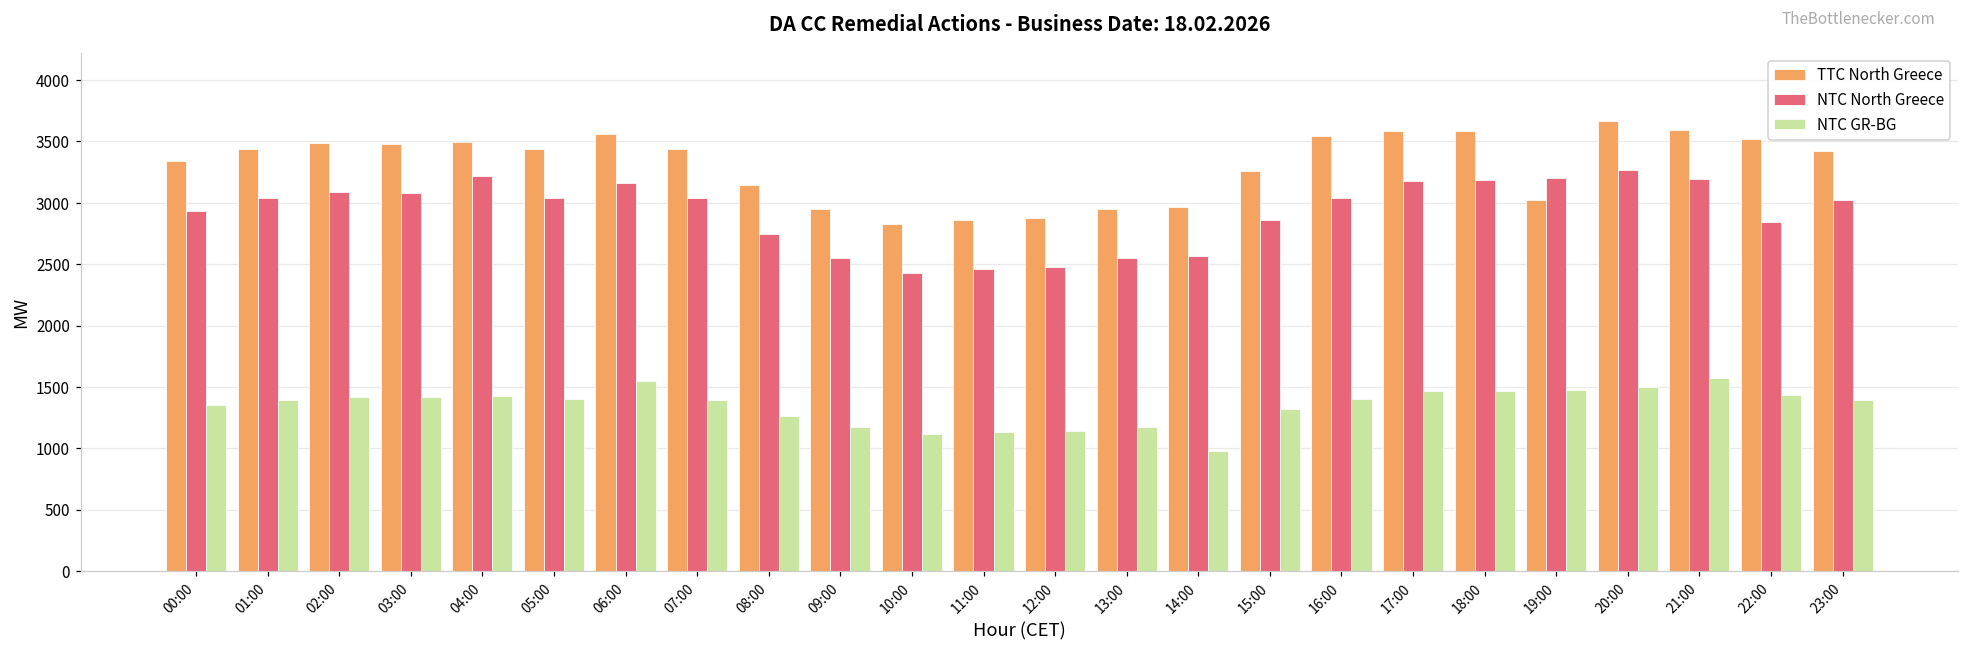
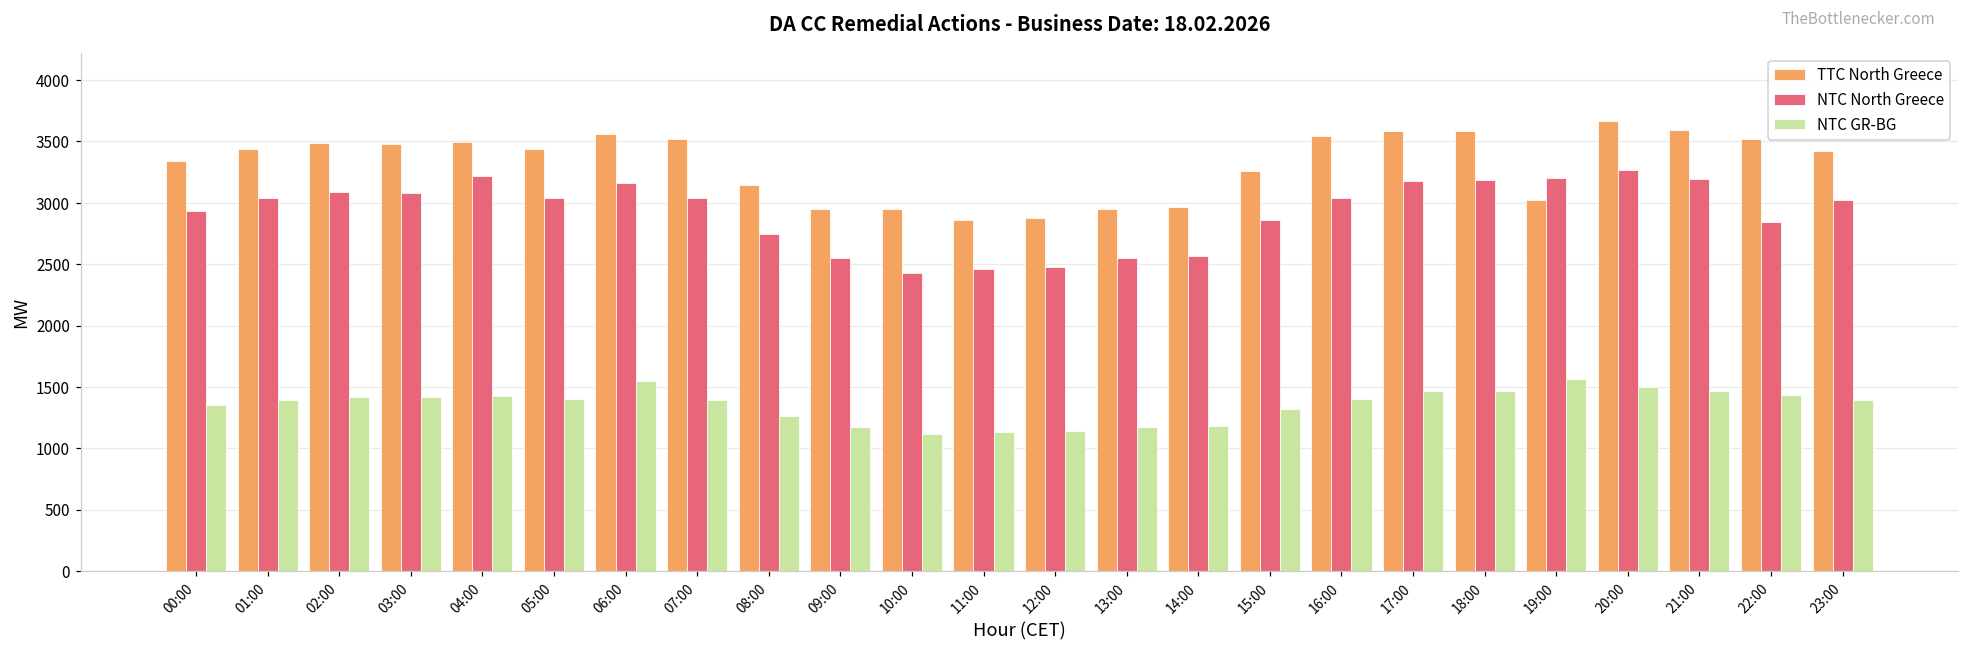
TTC North Greece, 07:00: 3440 -> 3520
TTC North Greece, 10:00: 2830 -> 2950
NTC GR-BG, 14:00: 980 -> 1180
NTC GR-BG, 19:00: 1470 -> 1570
NTC GR-BG, 21:00: 1580 -> 1470
